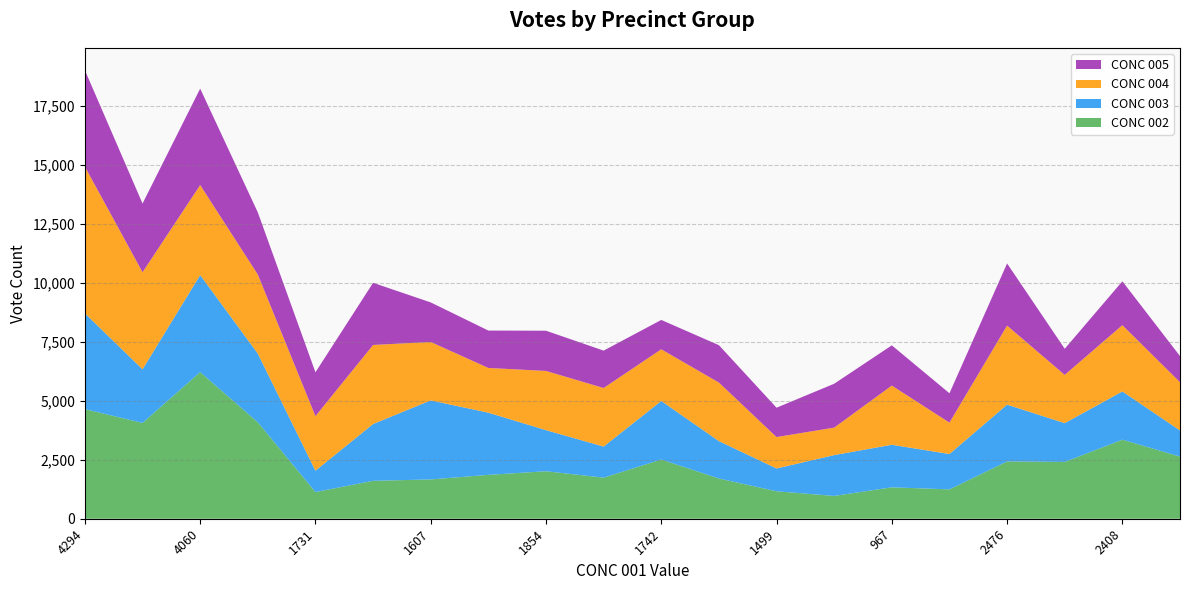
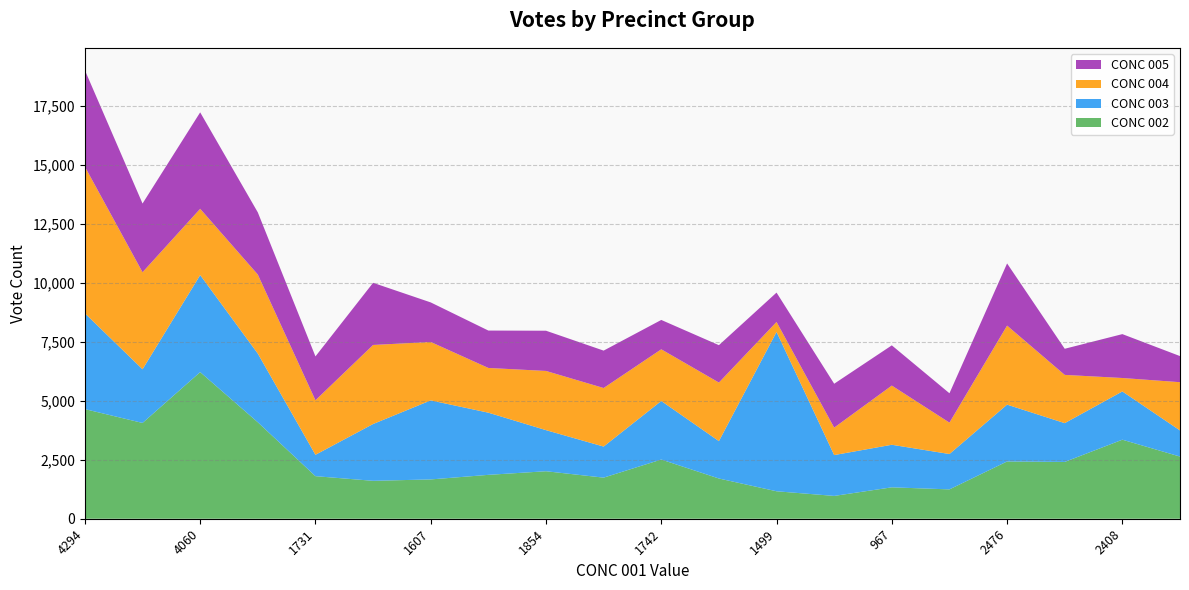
CONC 004, 4060: 3,800 -> 2,800
CONC 002, 1731: 1,100 -> 1,800
CONC 003, 1499: 1,000 -> 6,800
CONC 004, 1499: 1,300 -> 400
CONC 004, 2408: 2,800 -> 600
